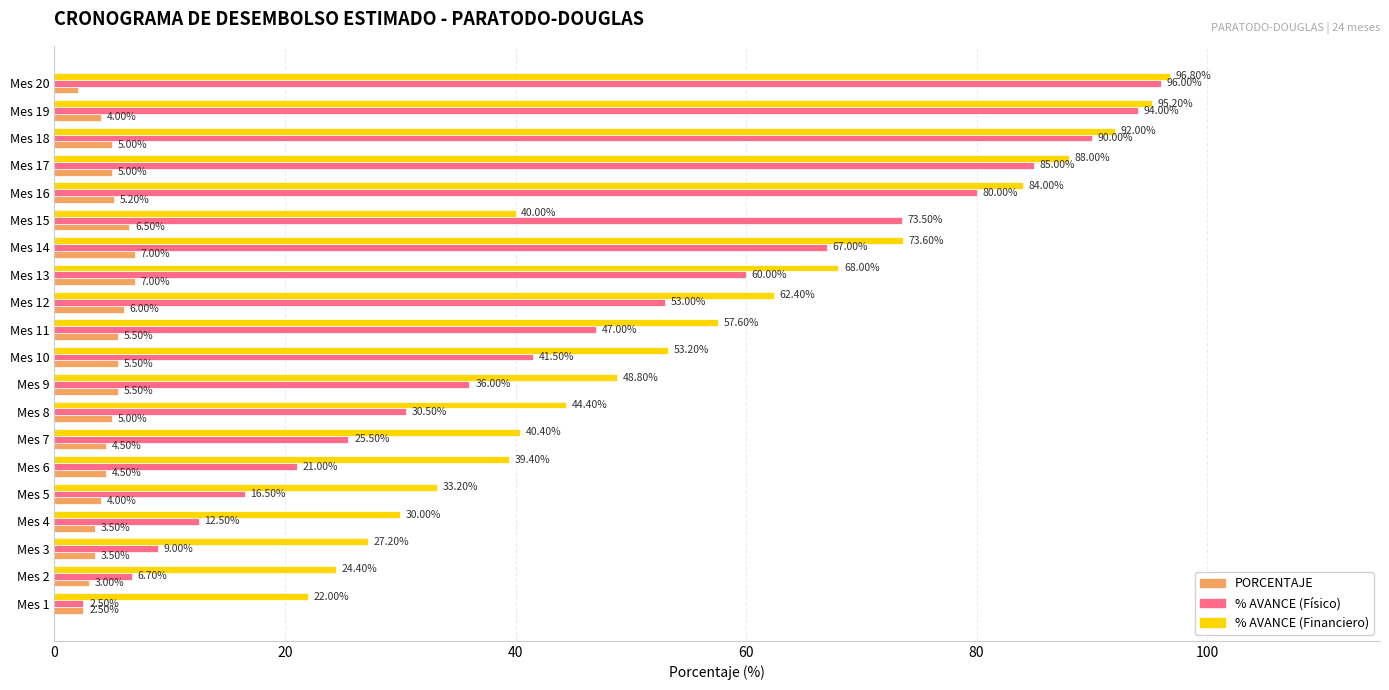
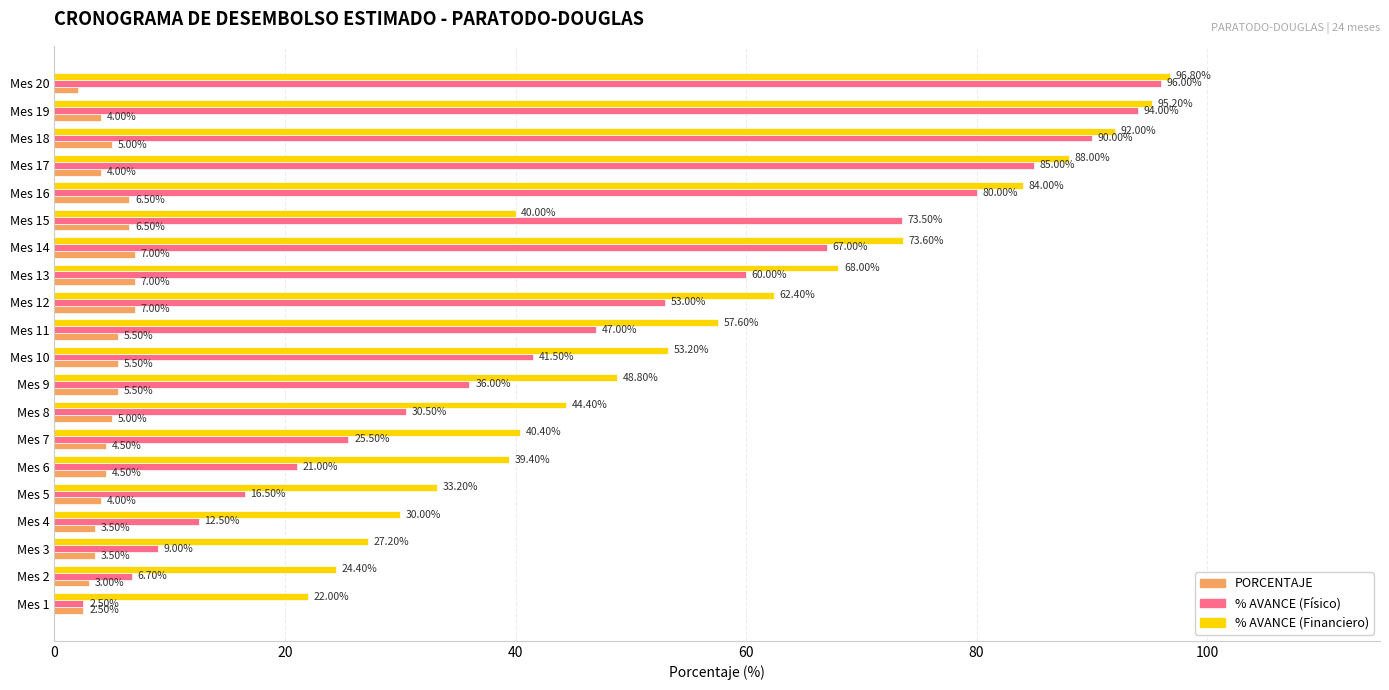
PORCENTAJE, Mes 17: 5.00% -> 4.00%
PORCENTAJE, Mes 16: 5.20% -> 6.50%
PORCENTAJE, Mes 12: 6.00% -> 7.00%
